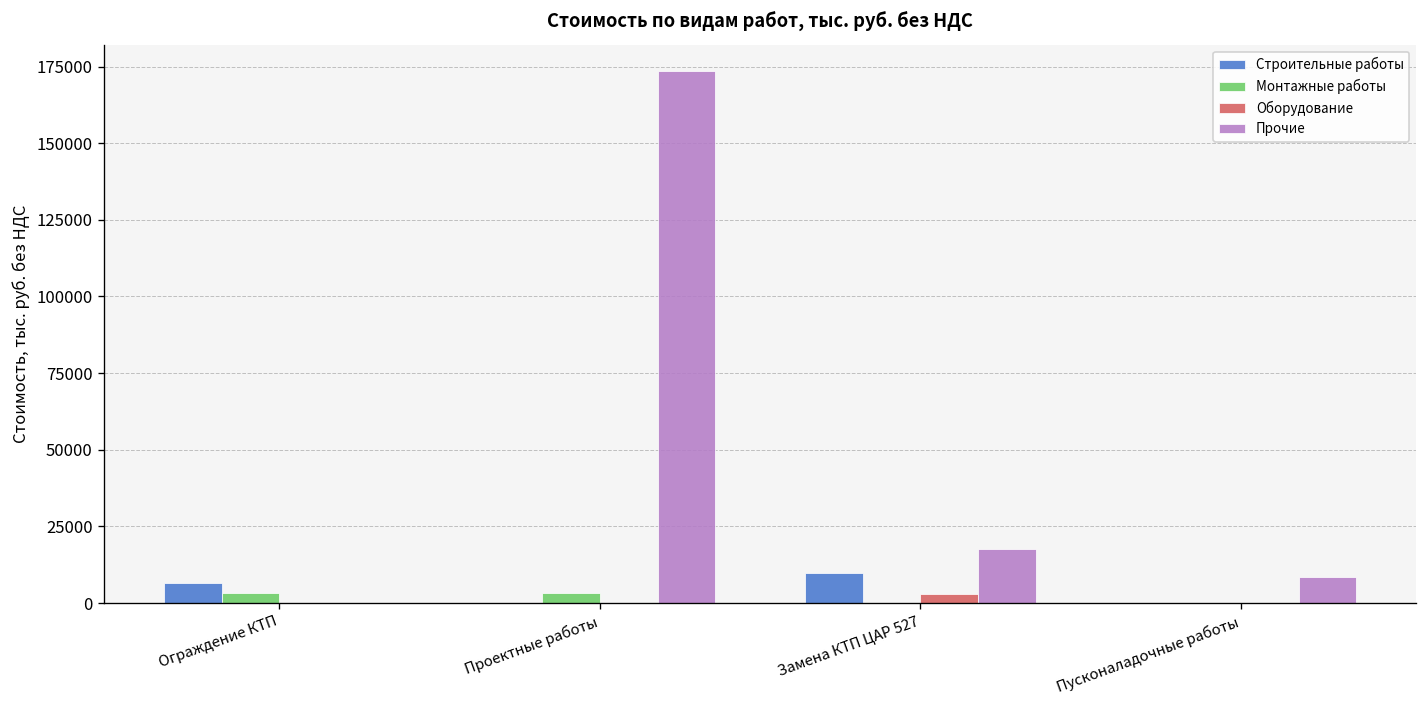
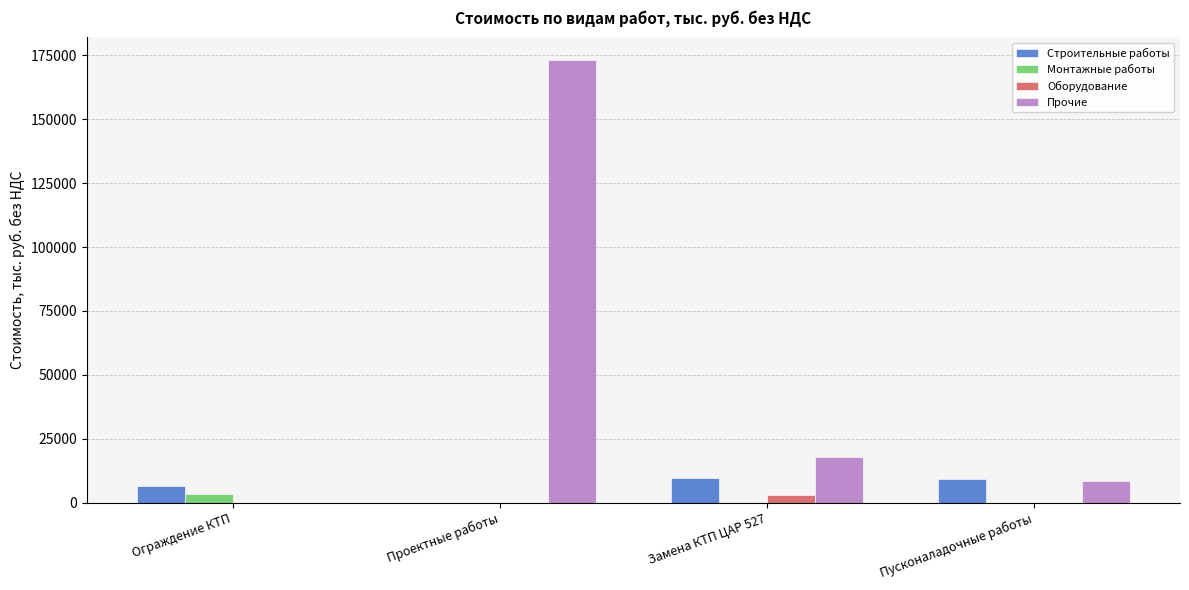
Монтажные работы, Проектные работы: 3000 -> 0
Строительные работы, Пусконаладочные работы: 0 -> 9000
